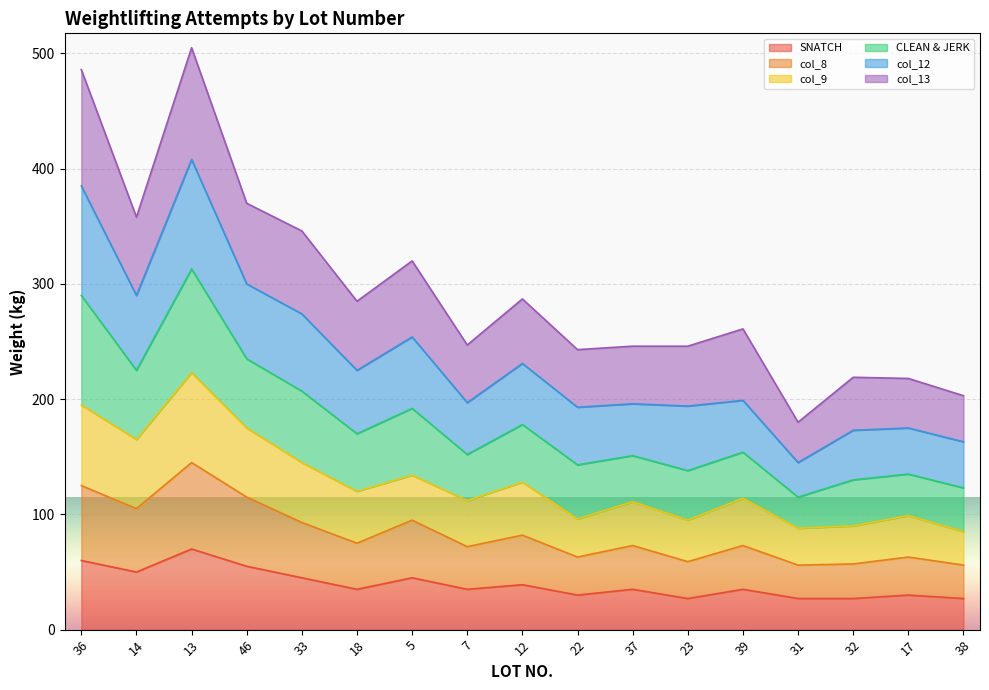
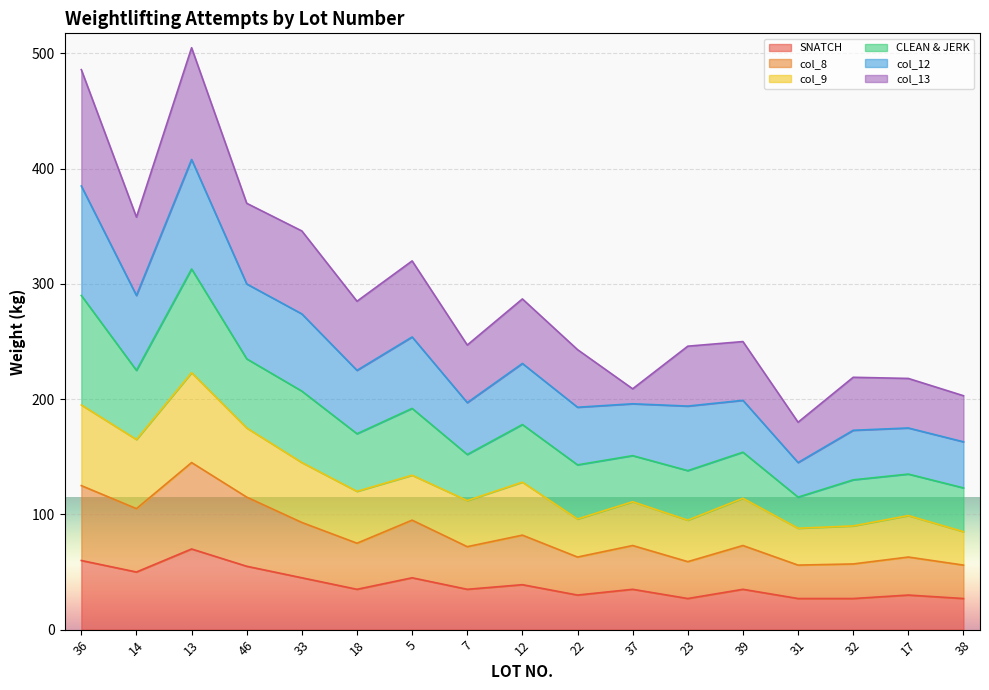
col_13, 37: 50 -> 13
col_13, 39: 62 -> 51
